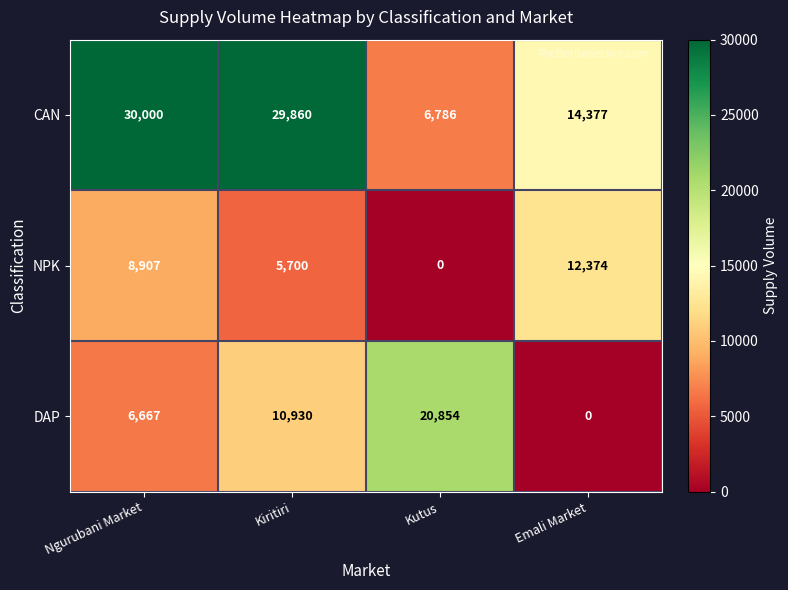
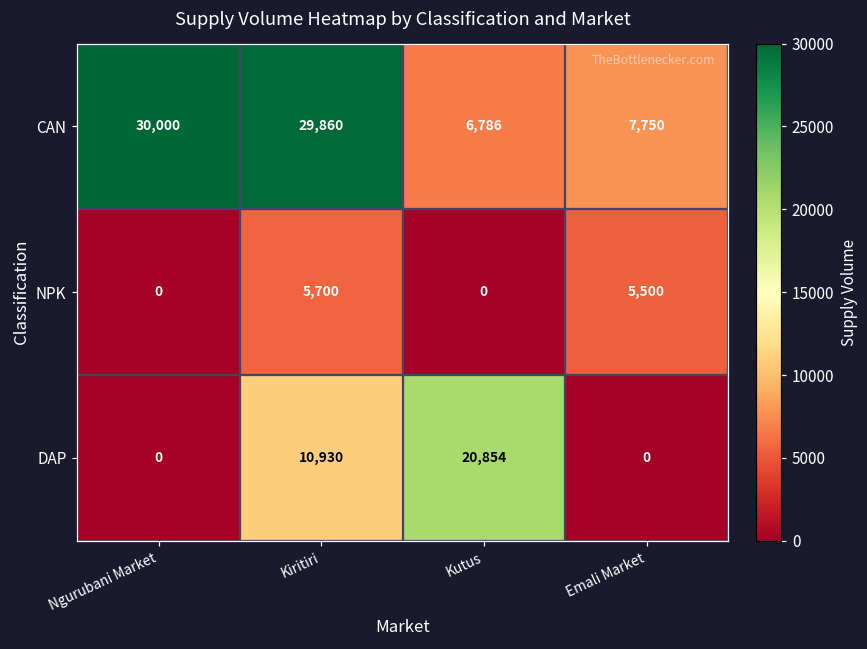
CAN, Emali Market: 14,377 -> 7,750
NPK, Ngurubani Market: 8,907 -> 0
NPK, Emali Market: 12,374 -> 5,500
DAP, Ngurubani Market: 6,667 -> 0
